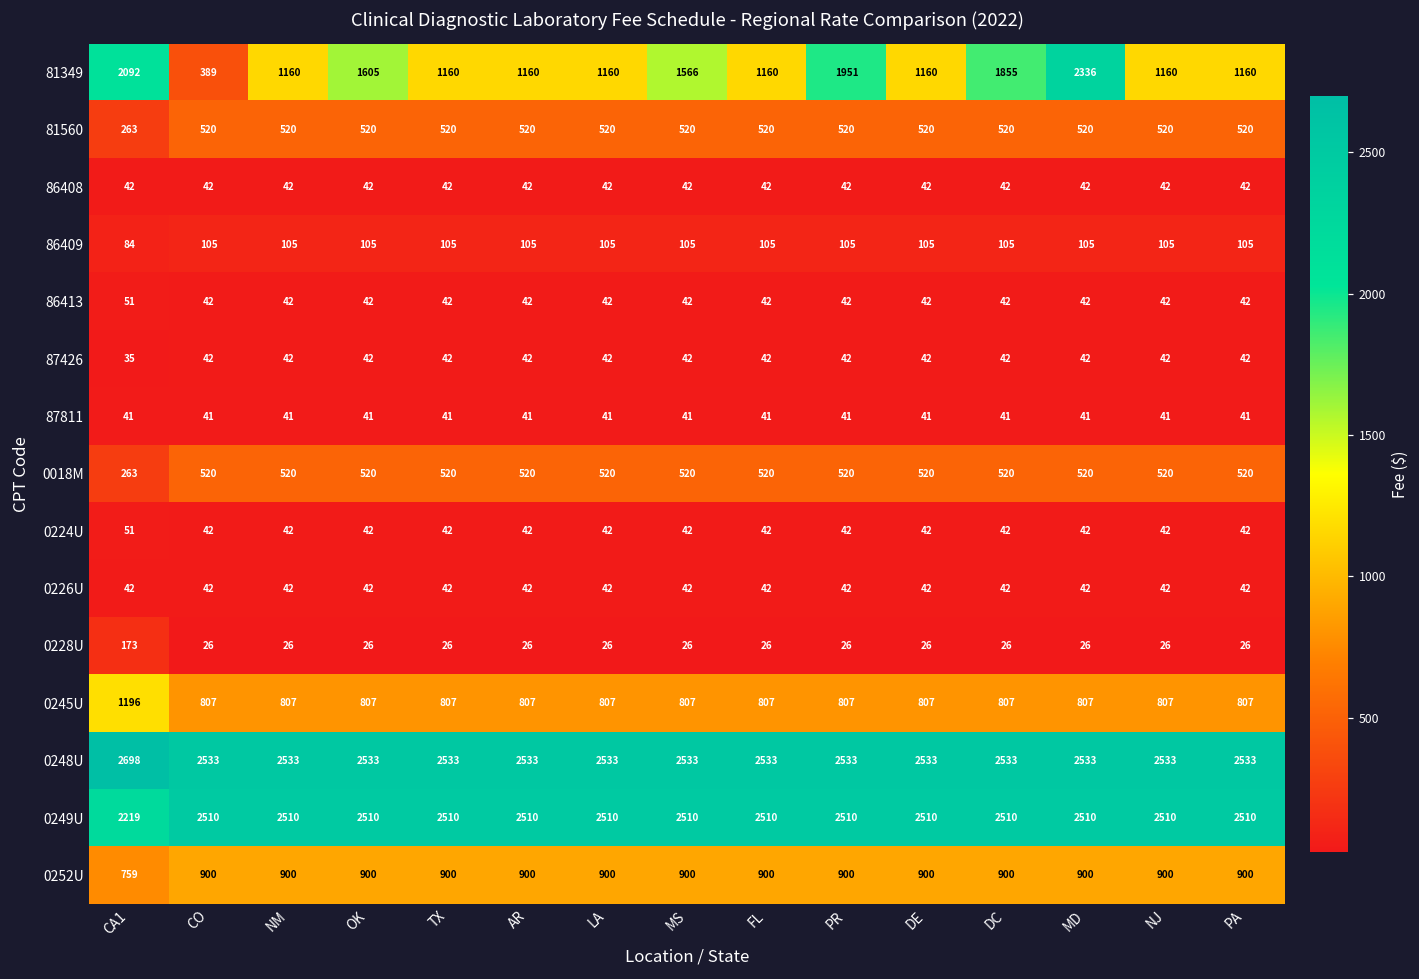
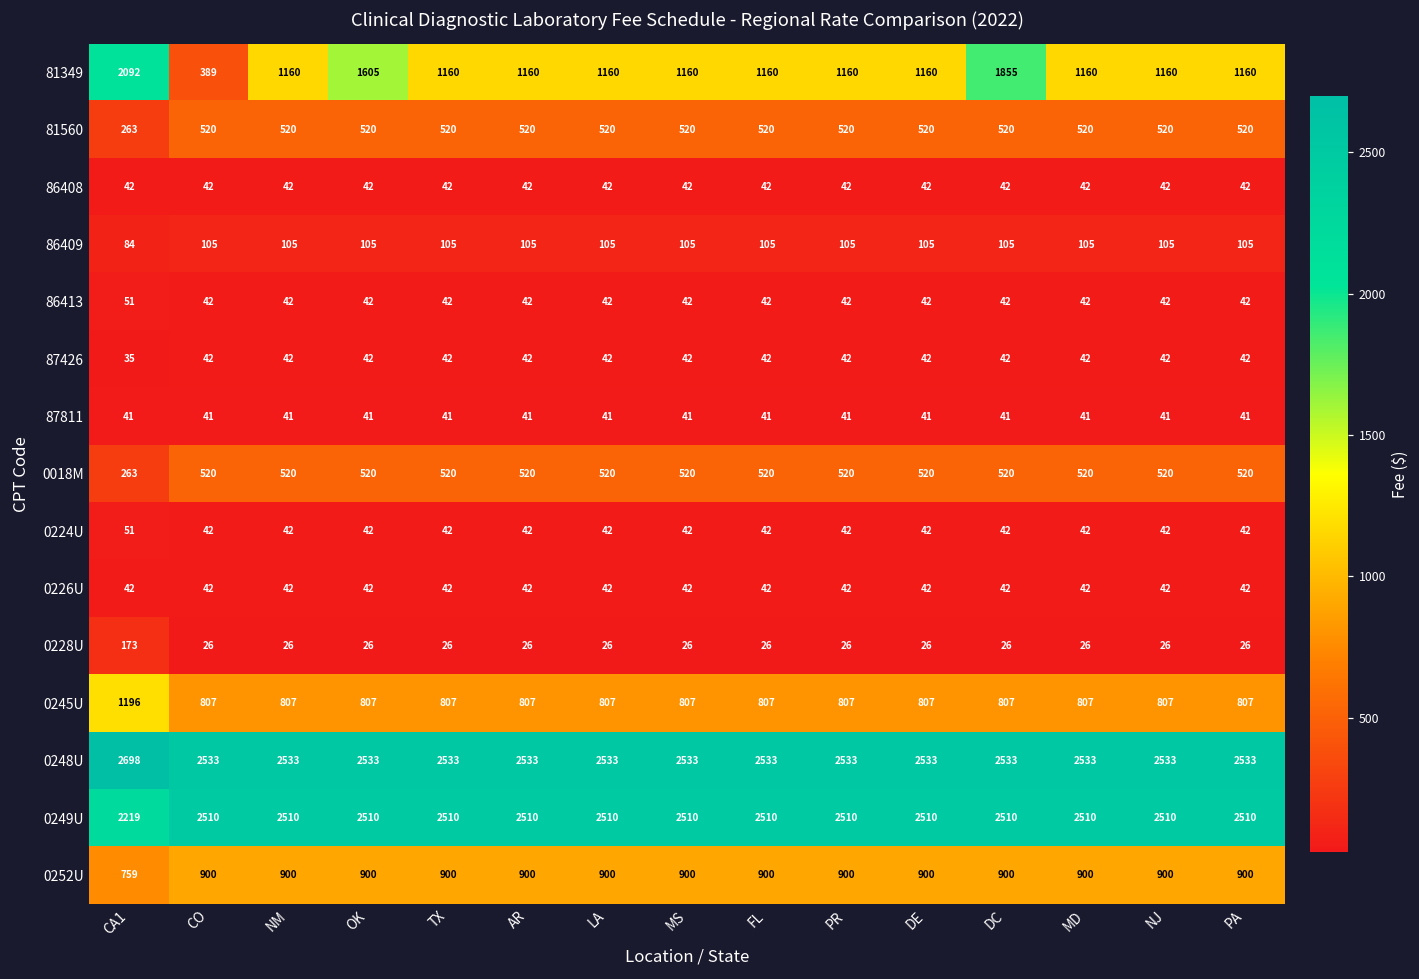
81349, MS: 1566 -> 1160
81349, PR: 1951 -> 1160
81349, MD: 2336 -> 1160
